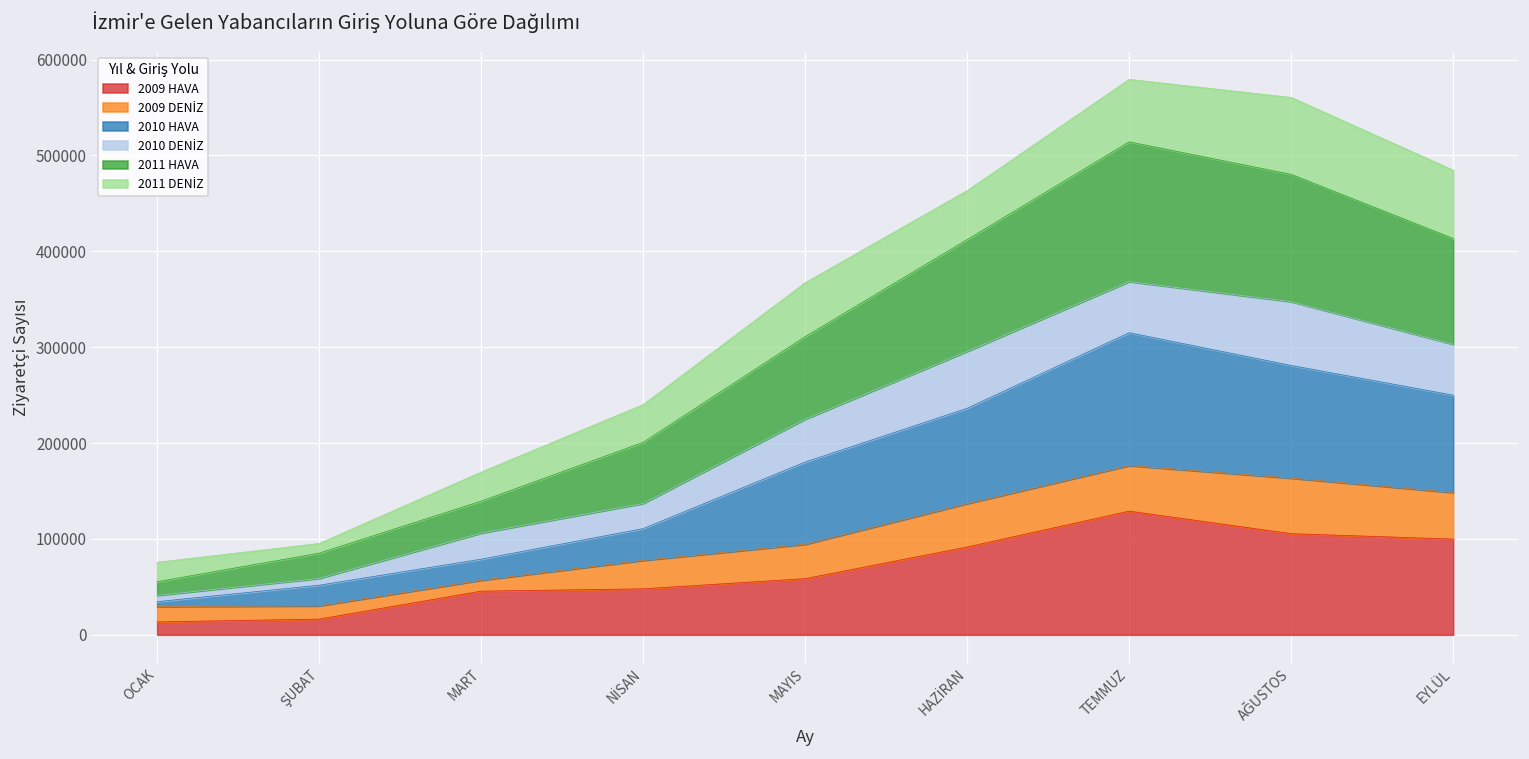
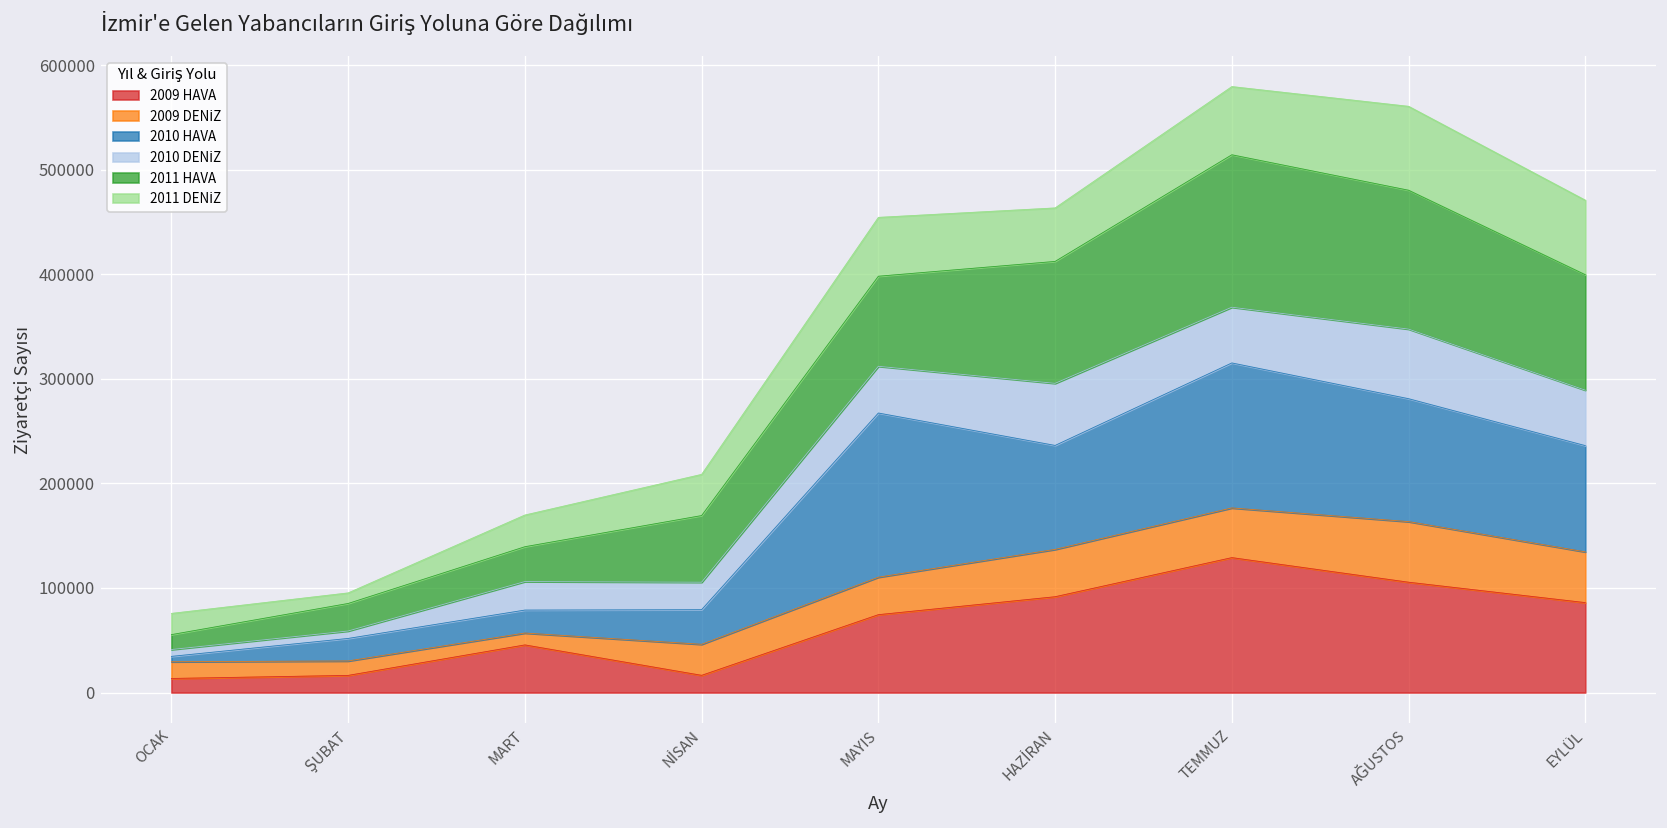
2009 HAVA, NİSAN: 50000 -> 20000
2009 HAVA, MAYIS: 60000 -> 70000
2010 HAVA, MAYIS: 90000 -> 160000
2009 HAVA, EYLÜL: 100000 -> 90000
